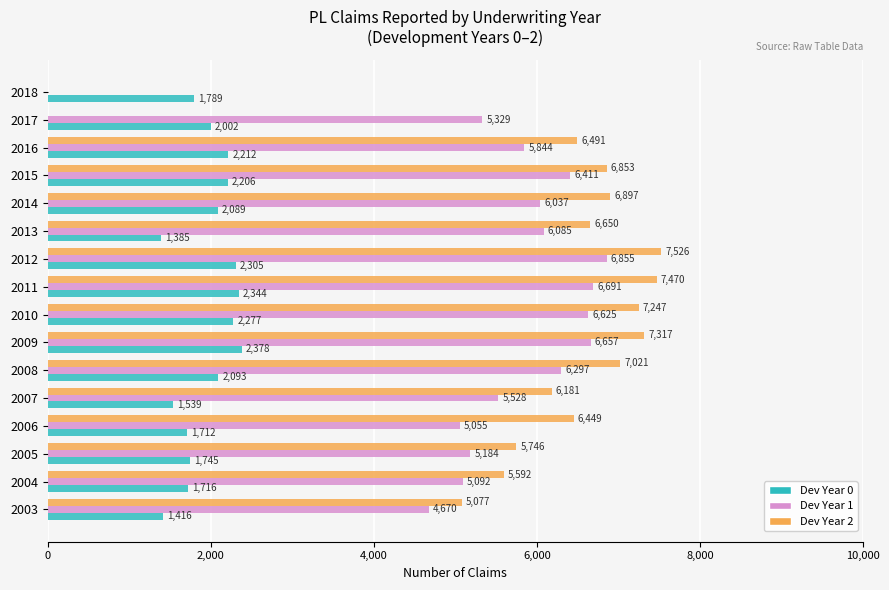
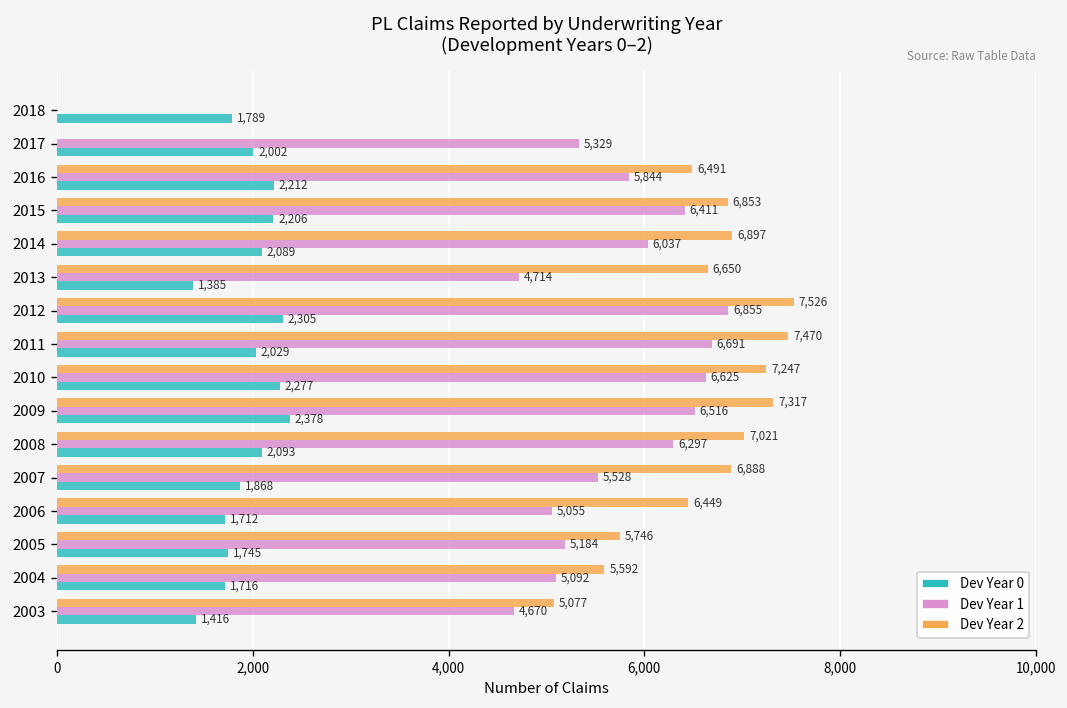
Dev Year 1, 2013: 6,085 -> 4,714
Dev Year 0, 2011: 2,344 -> 2,029
Dev Year 1, 2009: 6,657 -> 6,516
Dev Year 2, 2007: 6,181 -> 6,888
Dev Year 0, 2007: 1,539 -> 1,868
